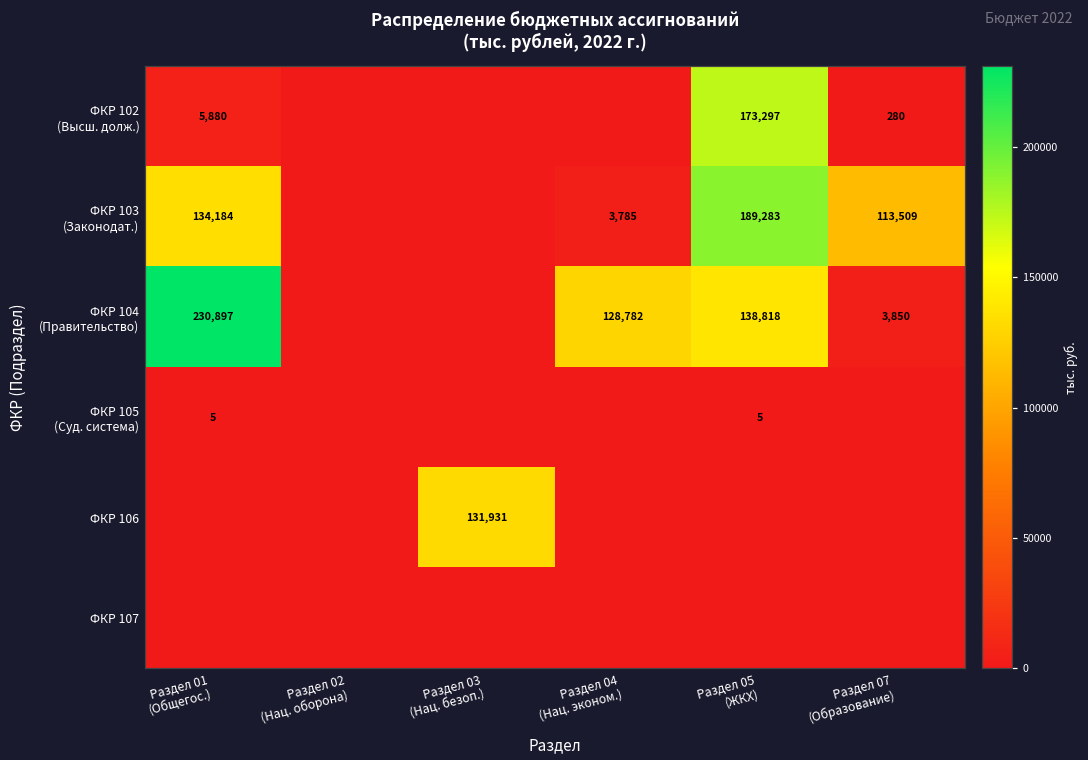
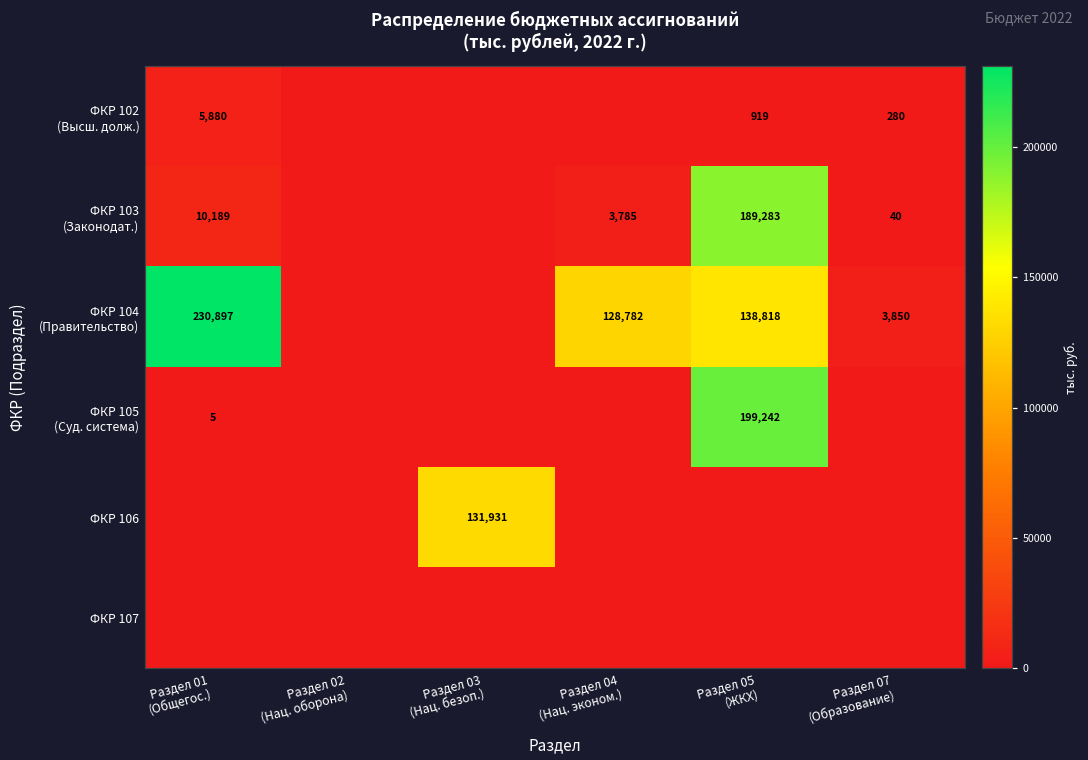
ФКР 102 (Высш. долж.), Раздел 05 (ЖКХ): 173,297 -> 919
ФКР 103 (Законодат.), Раздел 01 (Общегос.): 134,184 -> 10,189
ФКР 103 (Законодат.), Раздел 07 (Образование): 113,509 -> 40
ФКР 105 (Суд. система), Раздел 05 (ЖКХ): 5 -> 199,242
